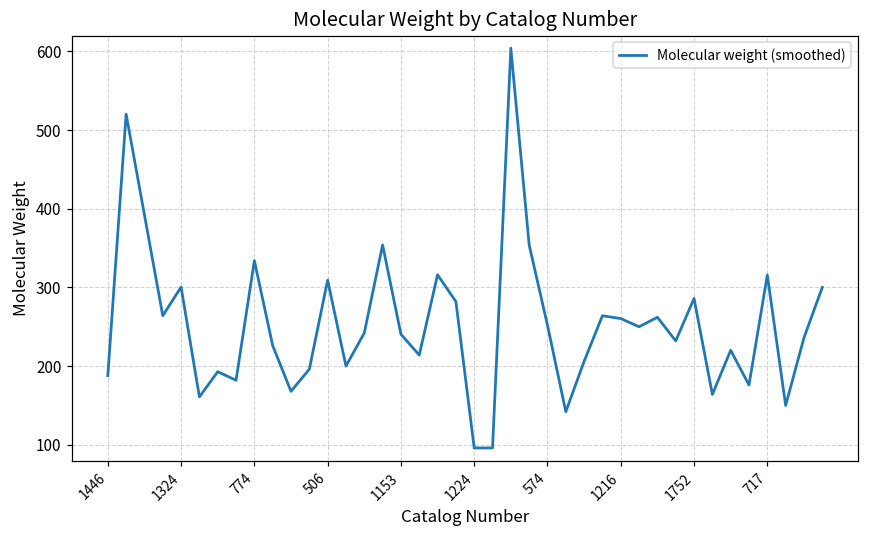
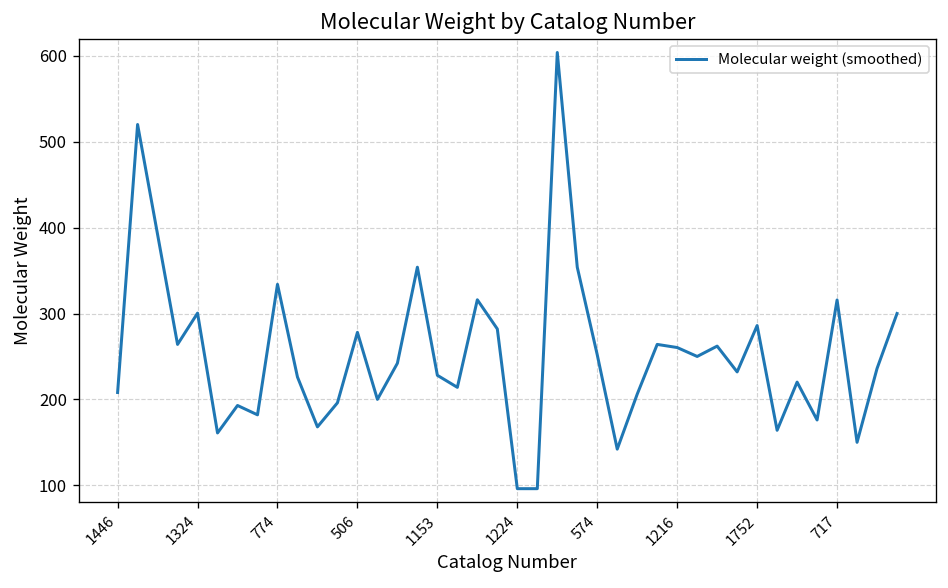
1446: 190 -> 210
506: 310 -> 280
1153: 240 -> 230
